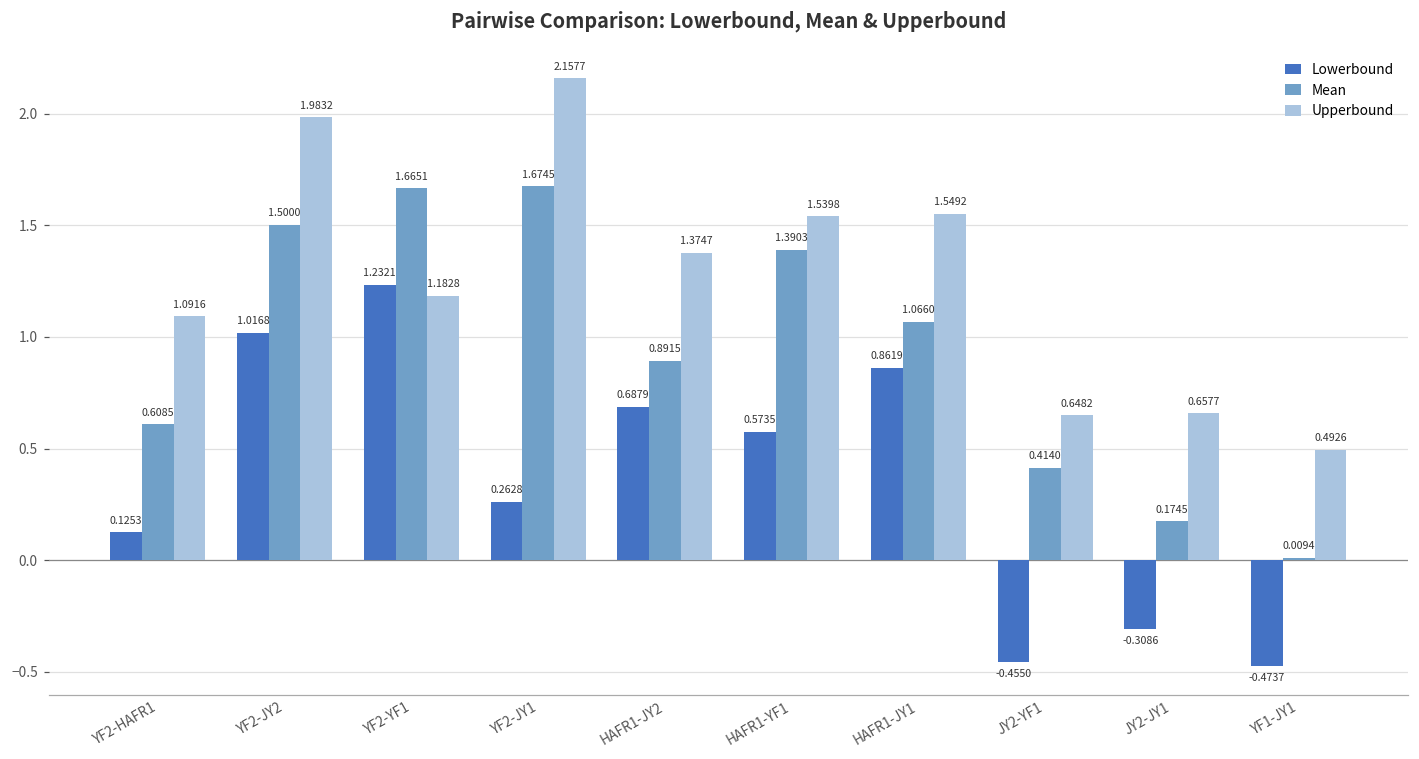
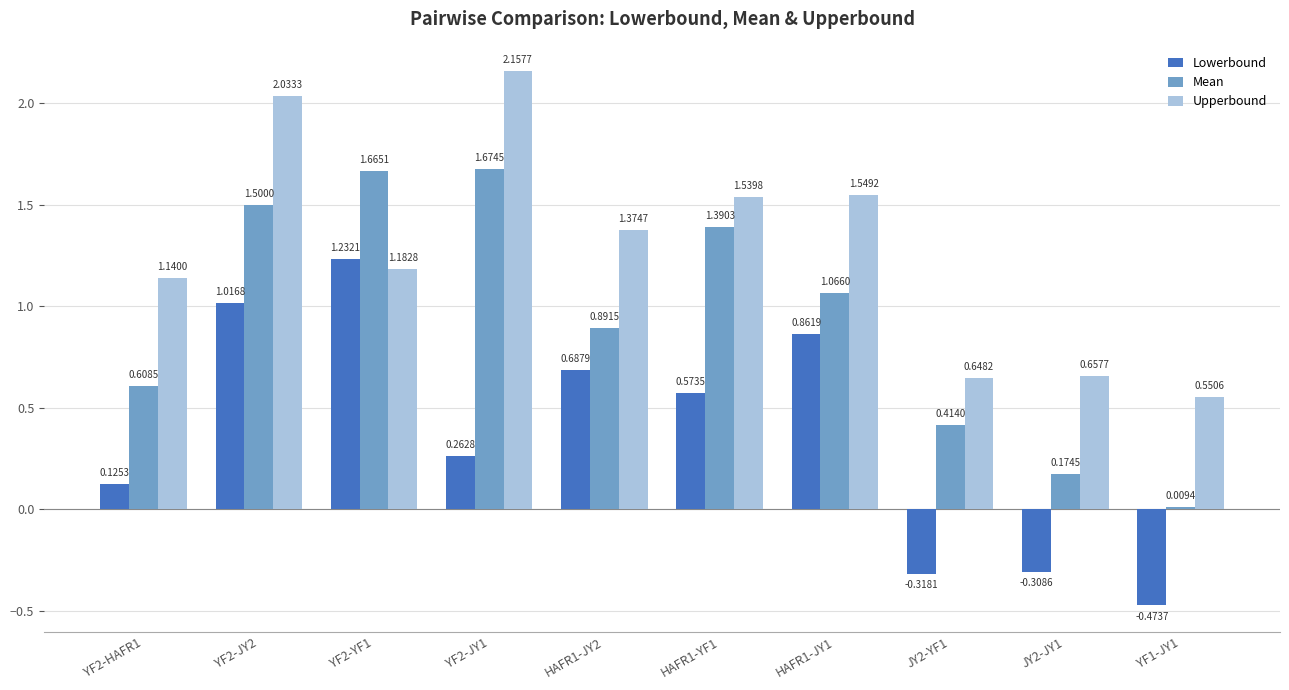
Upperbound, YF2-HAFR1: 1.0916 -> 1.1400
Upperbound, YF2-JY2: 1.9832 -> 2.0333
Lowerbound, JY2-YF1: -0.4550 -> -0.3181
Upperbound, YF1-JY1: 0.4926 -> 0.5506
